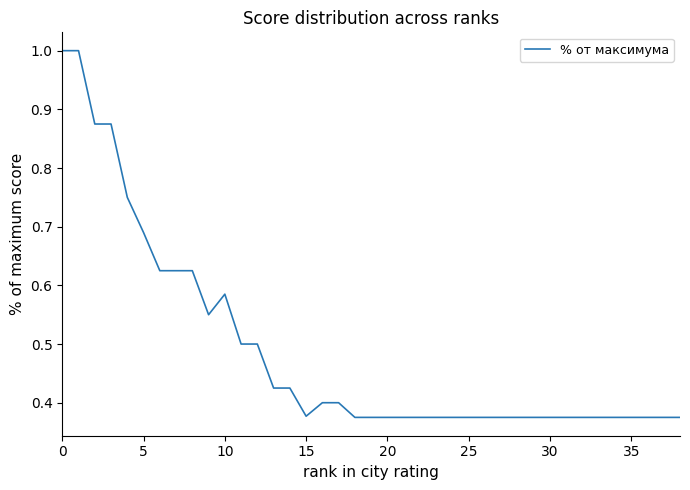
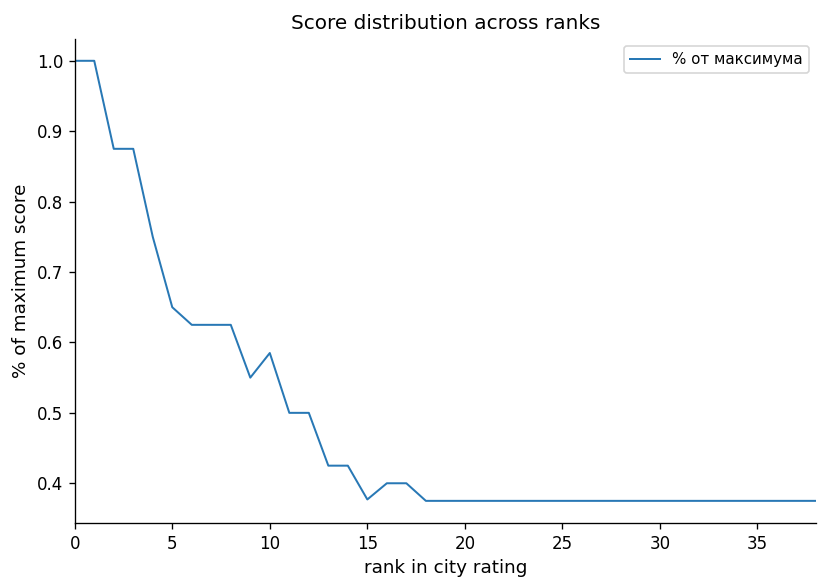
5: 0.69 -> 0.65
